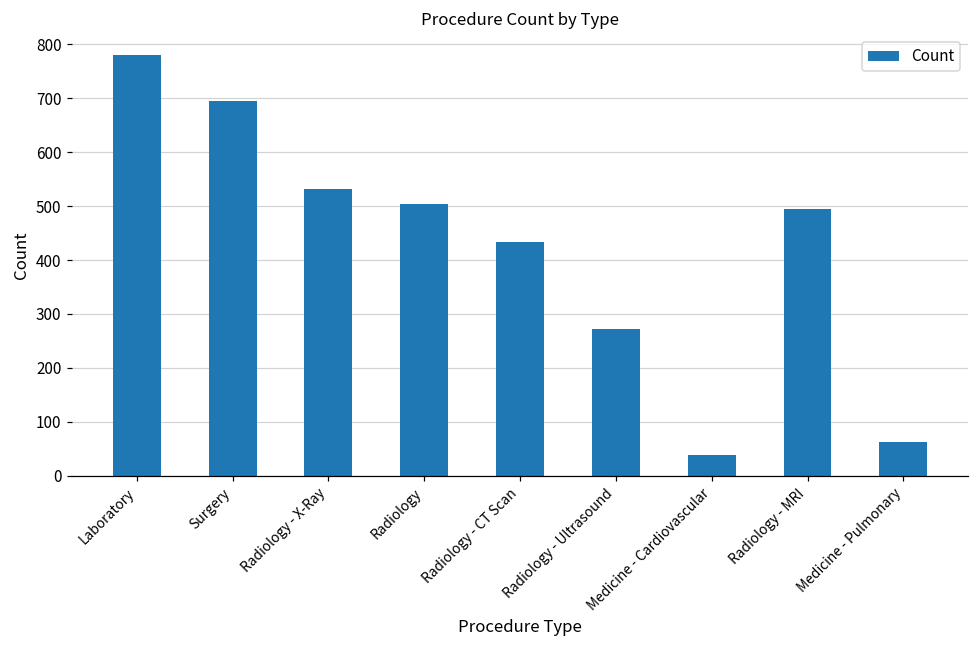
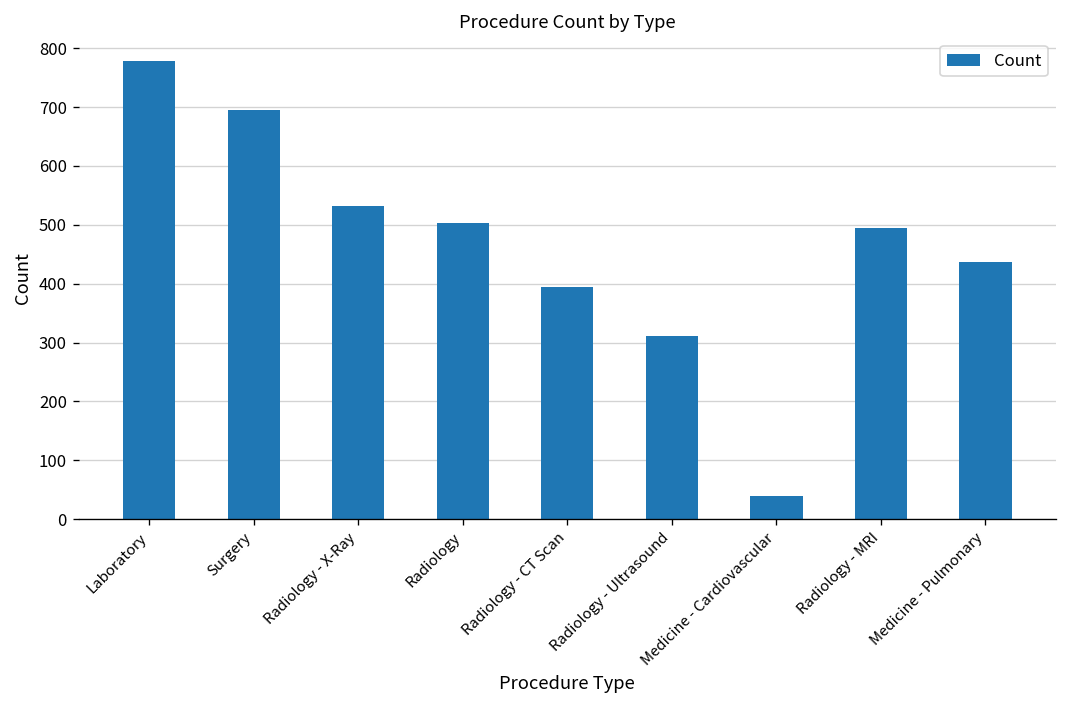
Radiology - CT Scan: 430 -> 390
Radiology - Ultrasound: 270 -> 310
Medicine - Pulmonary: 60 -> 440
